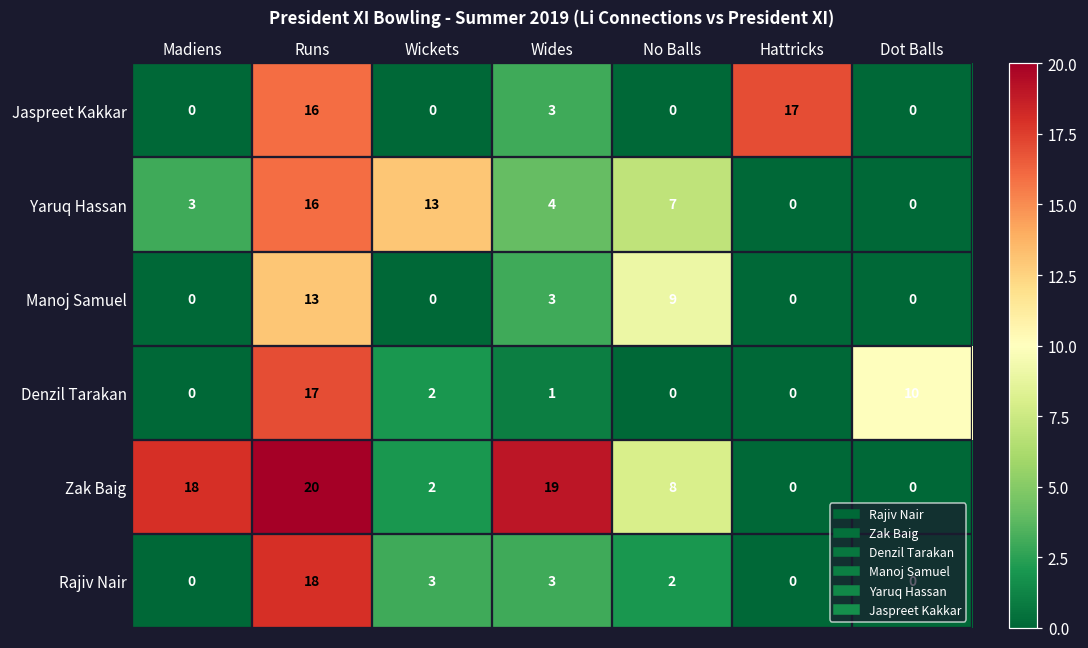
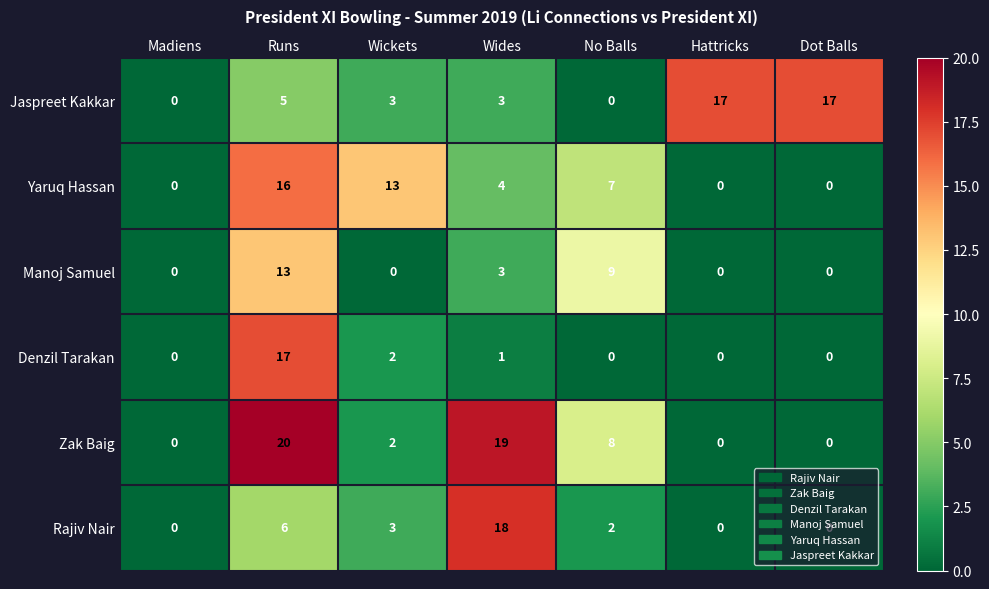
Jaspreet Kakkar, Runs: 16 -> 5
Jaspreet Kakkar, Wickets: 0 -> 3
Jaspreet Kakkar, Dot Balls: 0 -> 17
Yaruq Hassan, Madiens: 3 -> 0
Denzil Tarakan, Dot Balls: 10 -> 0
Zak Baig, Madiens: 18 -> 0
Rajiv Nair, Runs: 18 -> 6
Rajiv Nair, Wides: 3 -> 18
